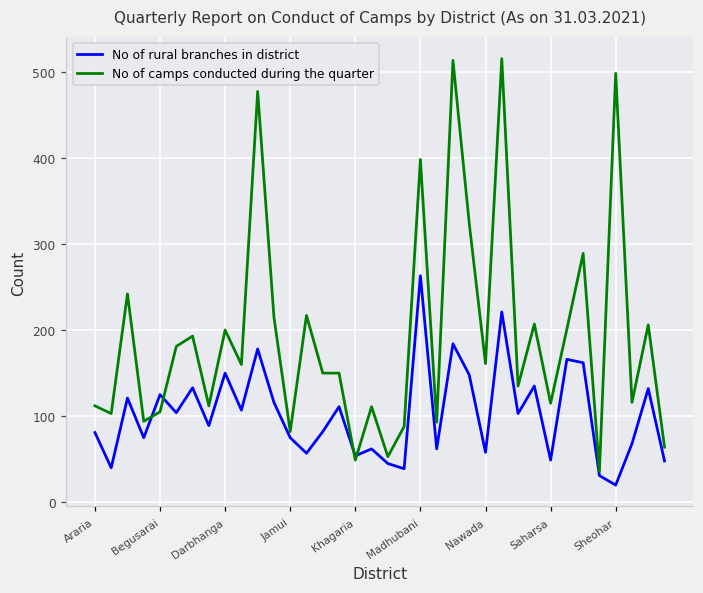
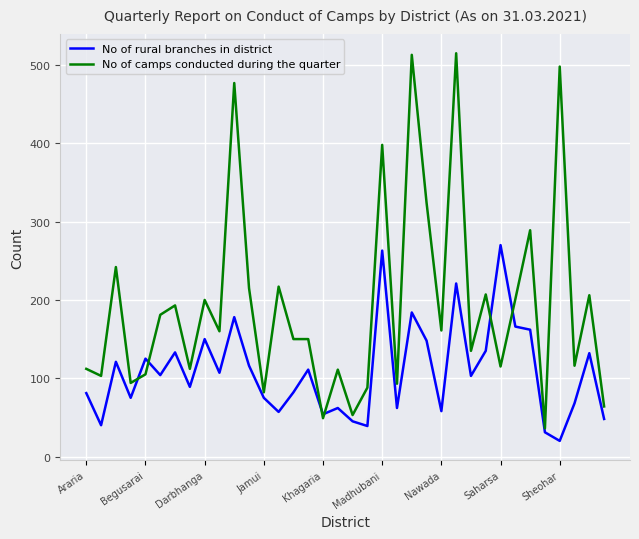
No of rural branches in district, Saharsa: 50 -> 270
